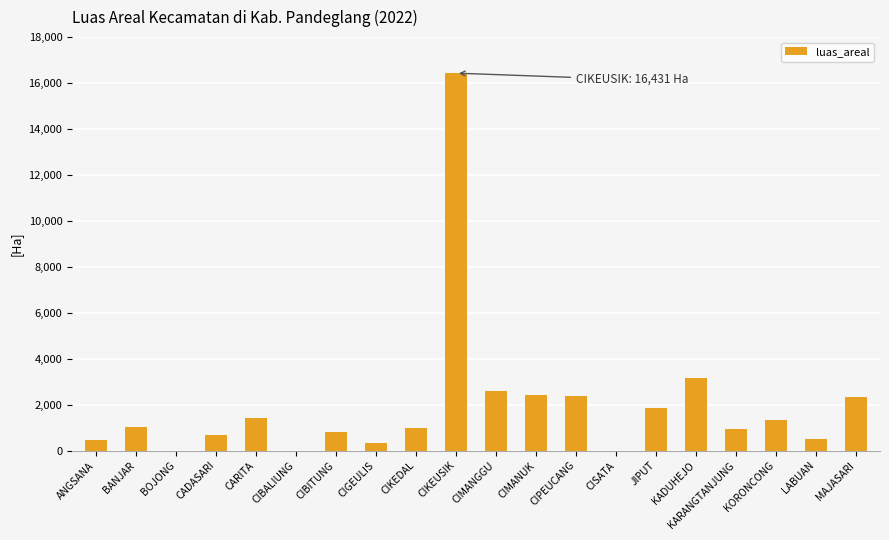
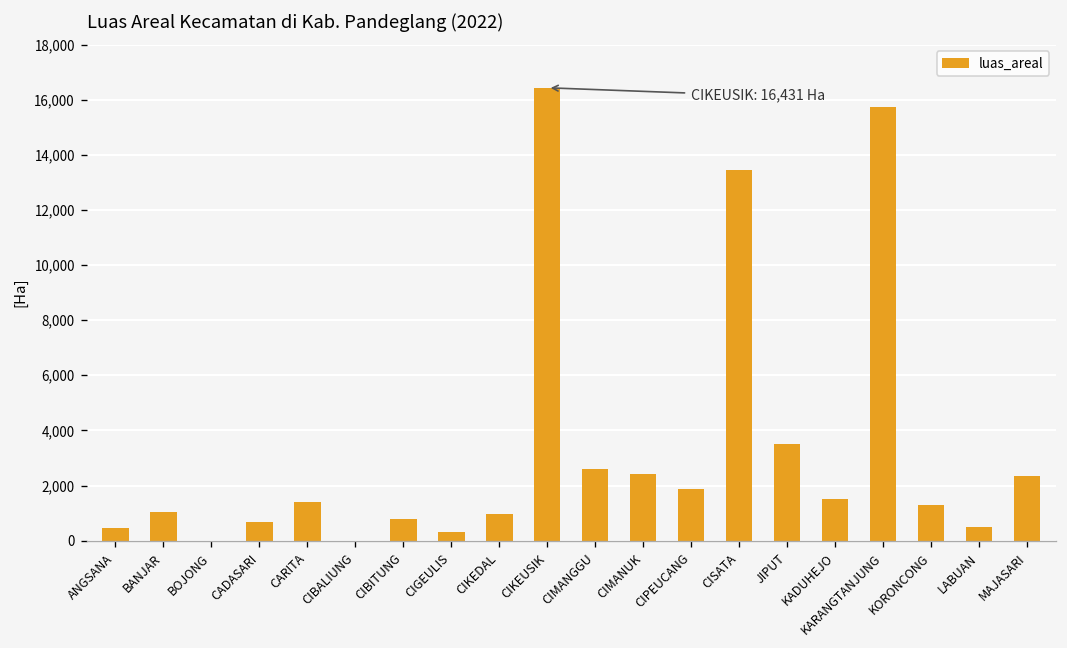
CIPEUCANG: 2,400 -> 1,900
CISATA: 0 -> 13,500
JIPUT: 1,900 -> 3,500
KADUHEJO: 3,200 -> 1,500
KARANGTANJUNG: 900 -> 15,700
